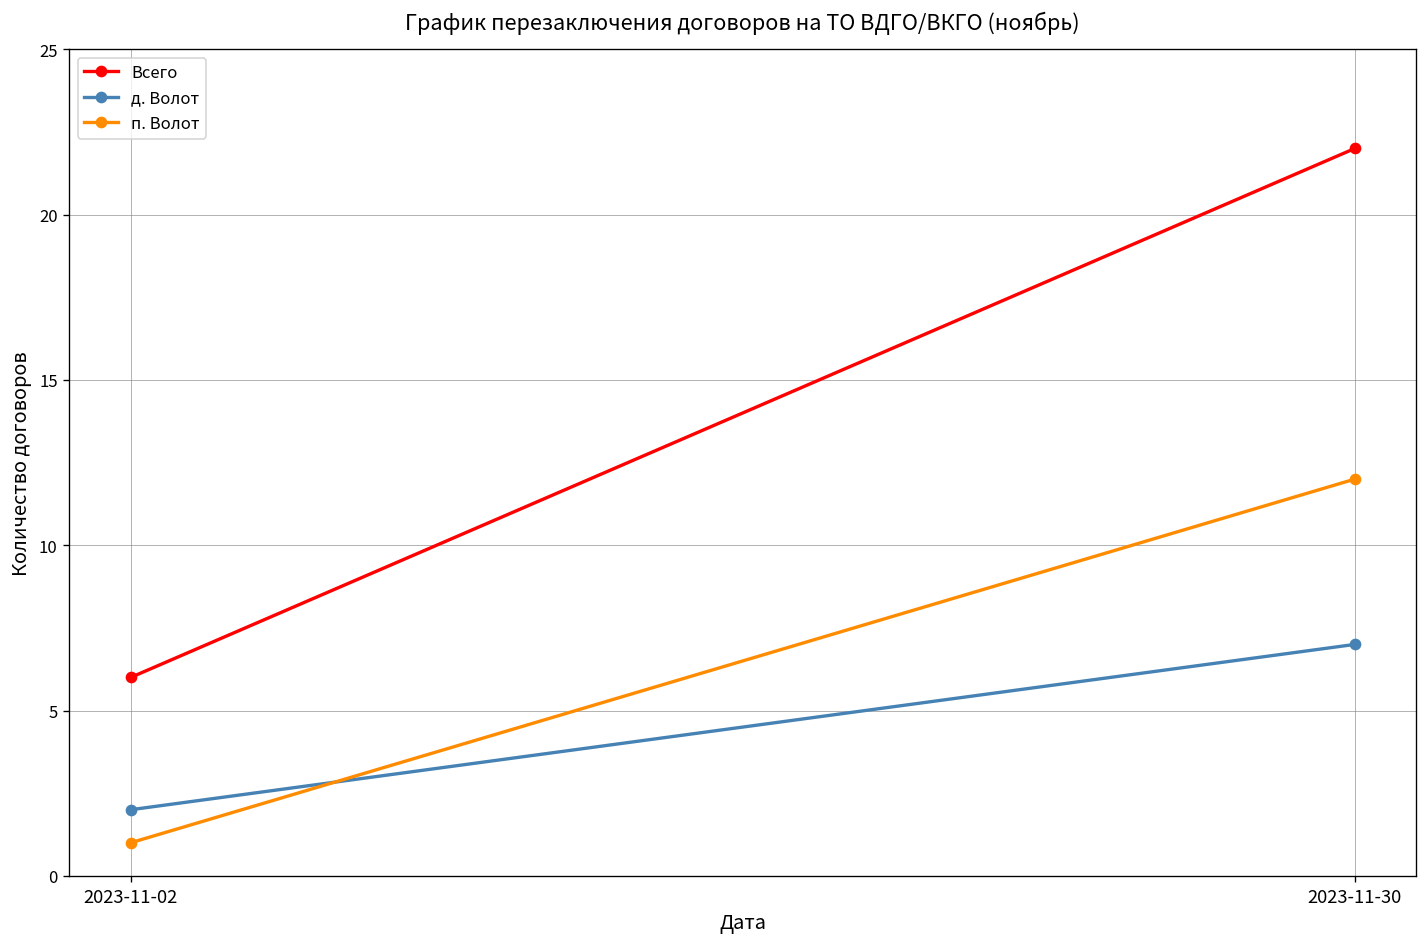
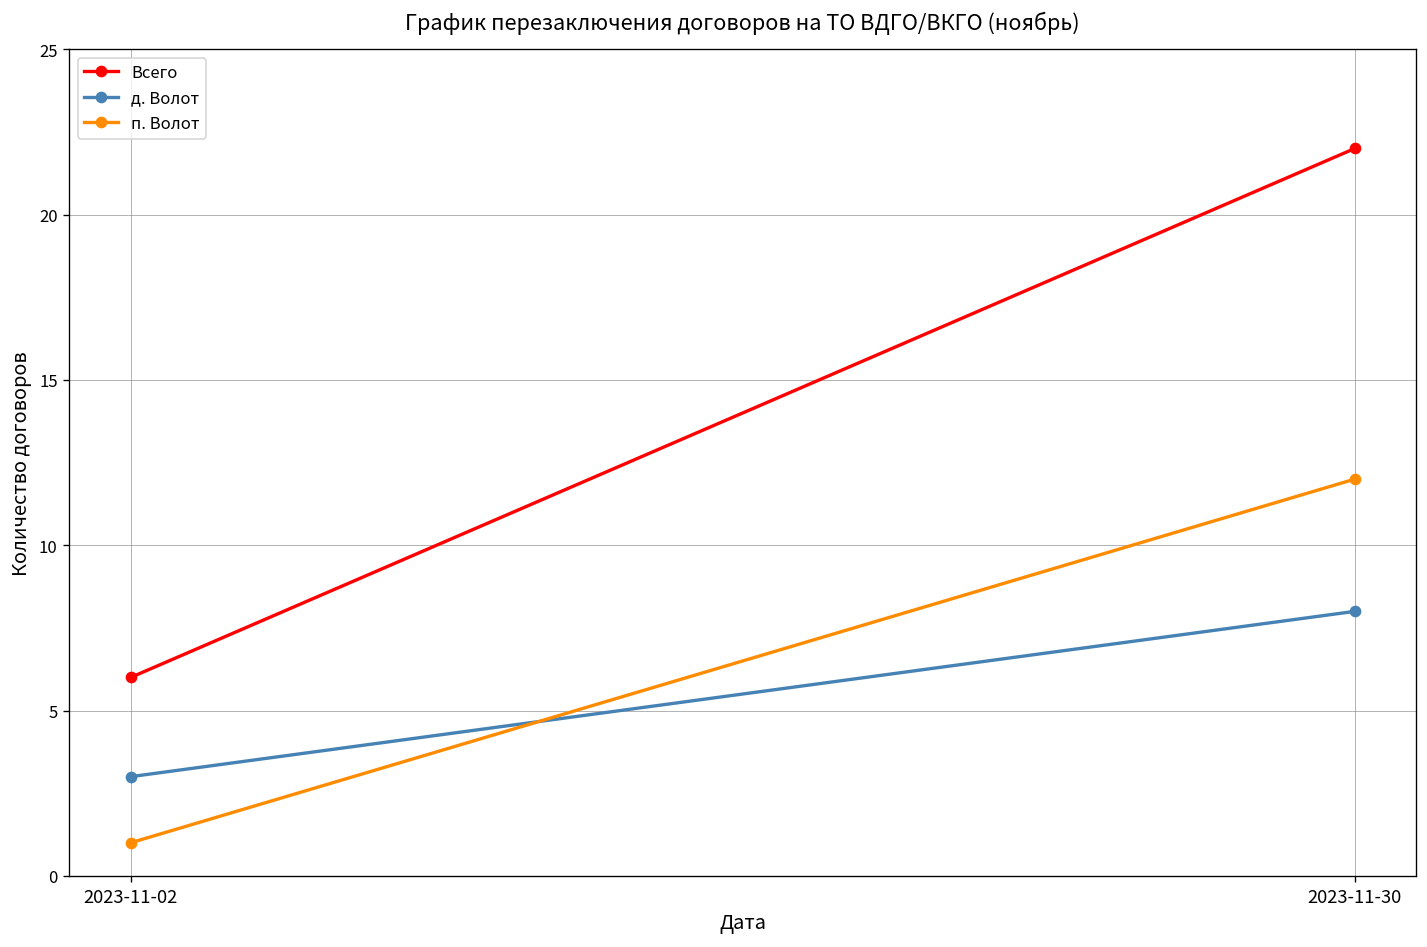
д. Волот, 2023-11-02: 2 -> 3
д. Волот, 2023-11-30: 7 -> 8
